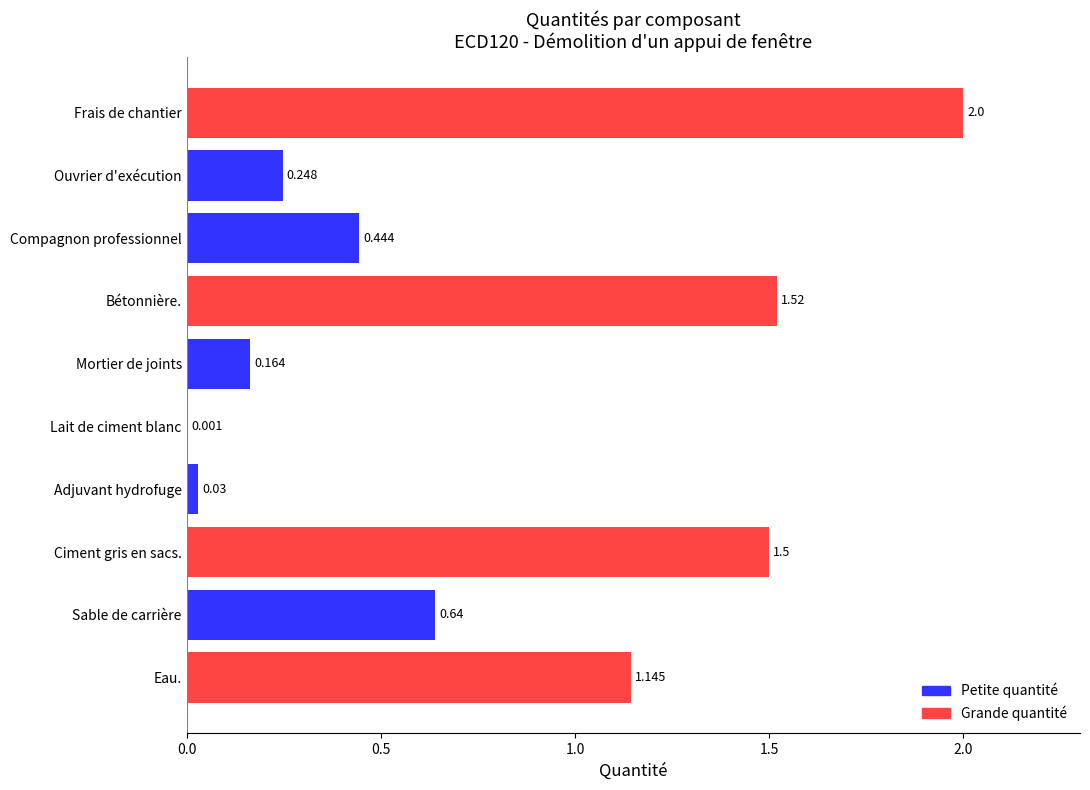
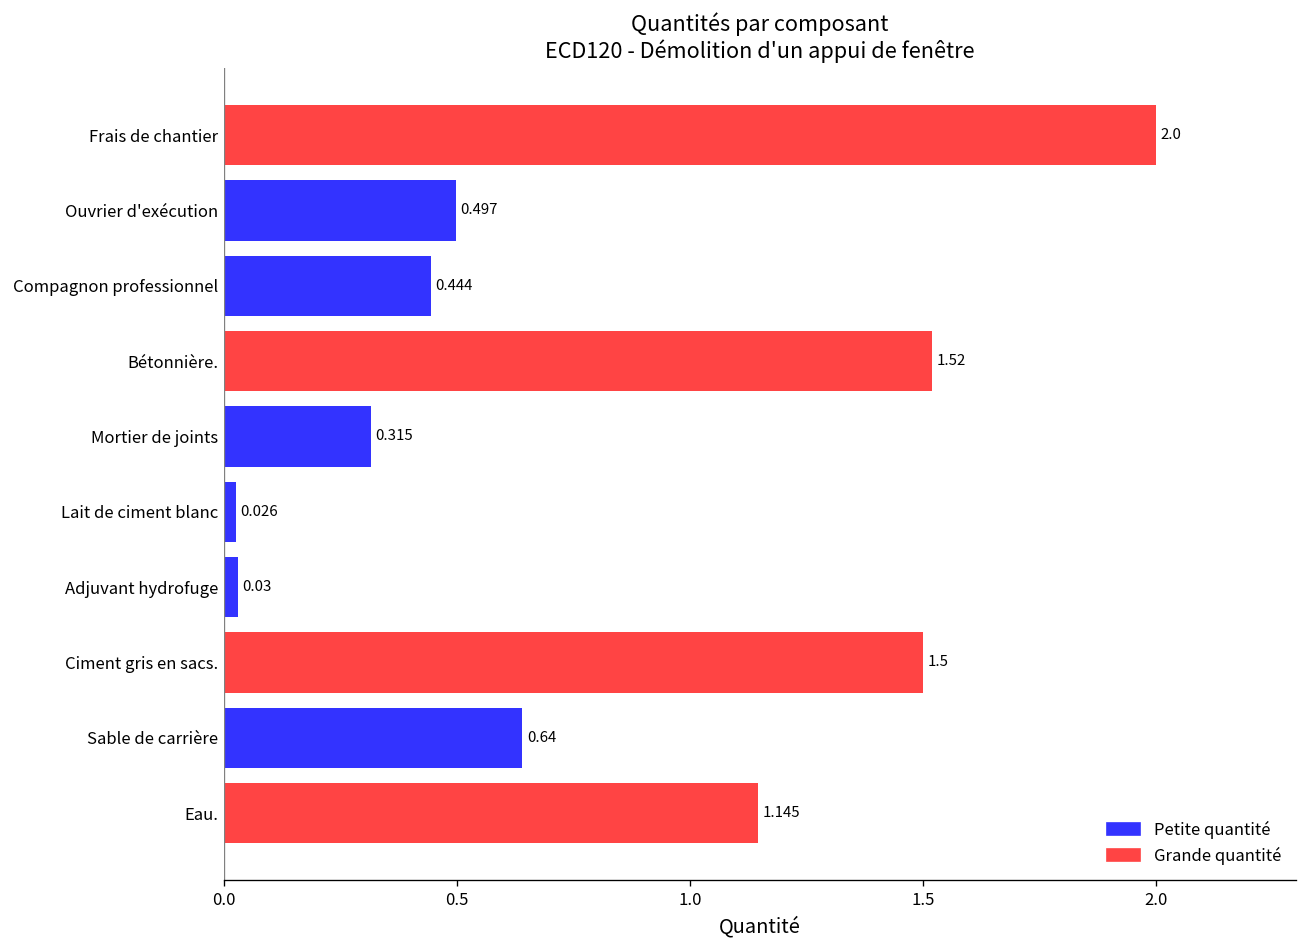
Ouvrier d'exécution: 0.248 -> 0.497
Mortier de joints: 0.164 -> 0.315
Lait de ciment blanc: 0.001 -> 0.026
